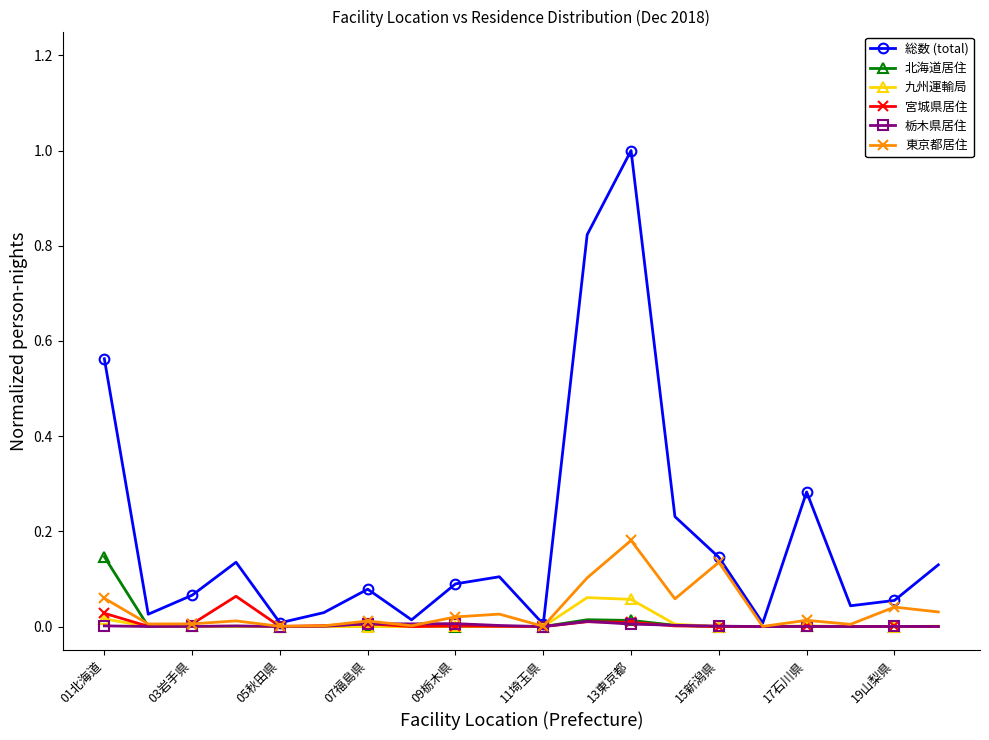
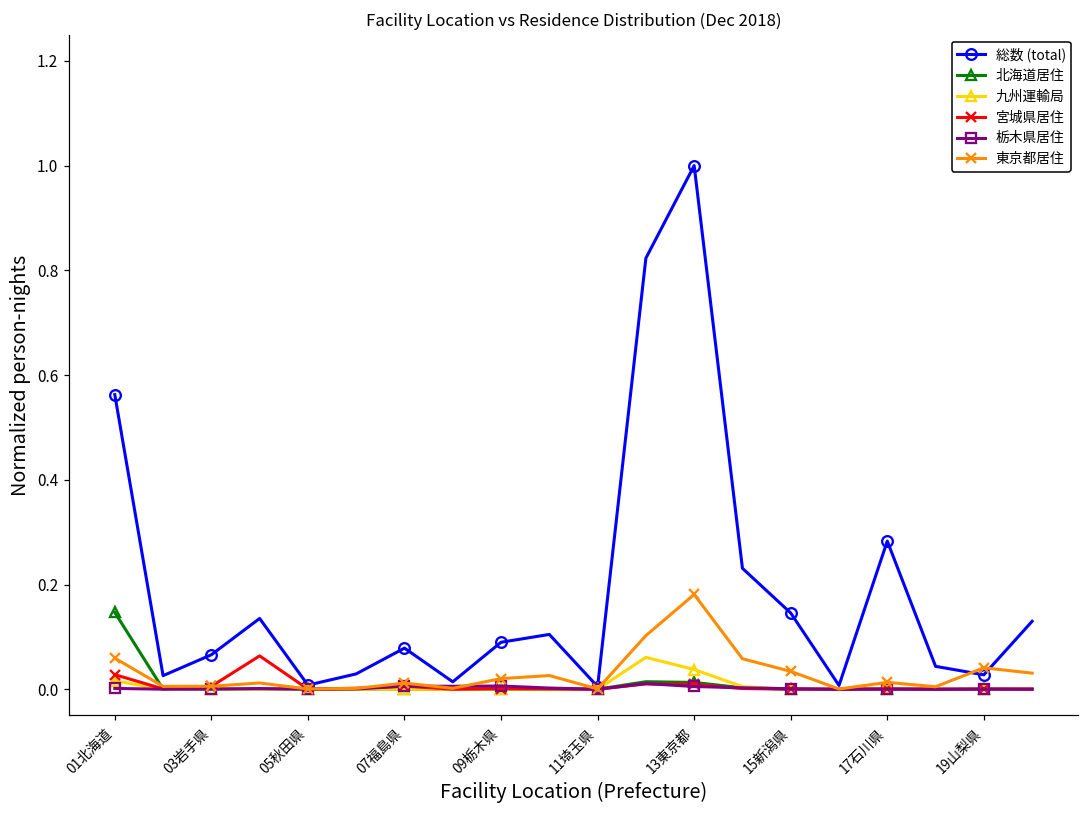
九州運輸局, 13東京都: 0.06 -> 0.04
東京都居住, 15新潟県: 0.14 -> 0.03
総数 (total), 19山梨県: 0.05 -> 0.03
